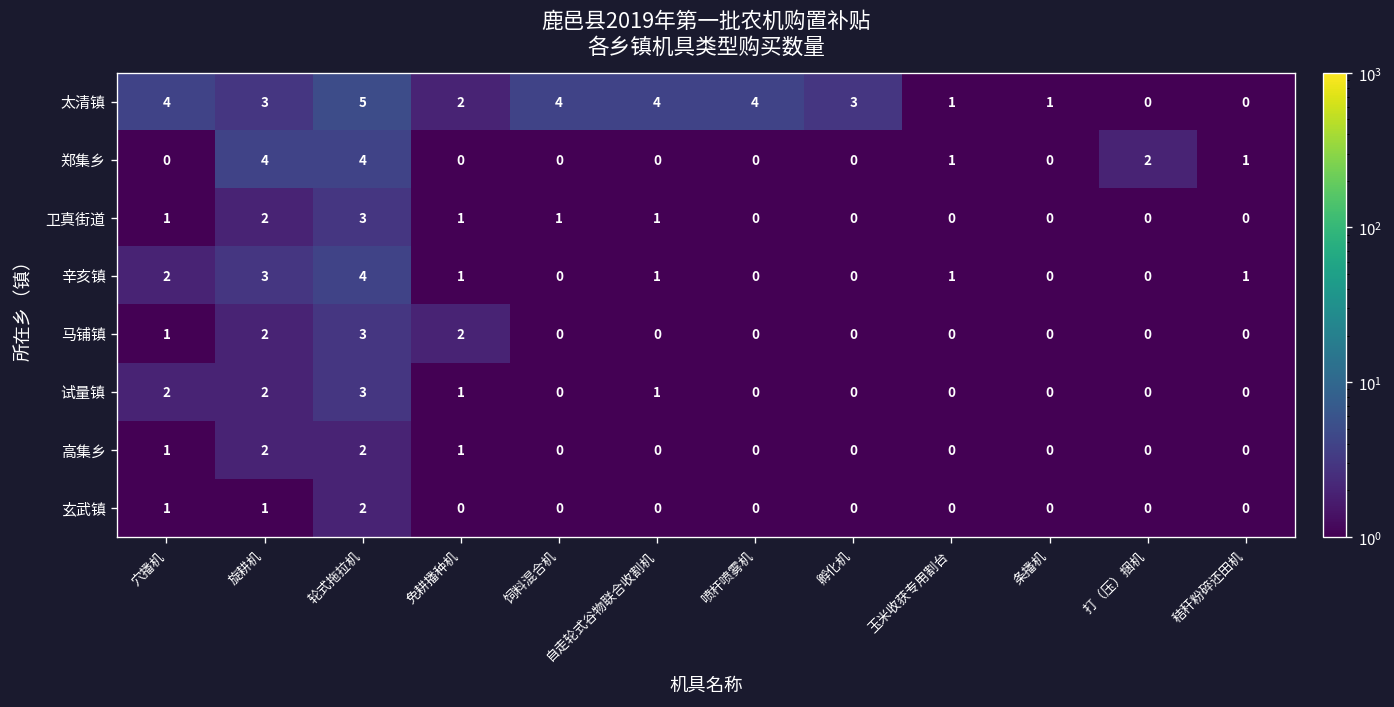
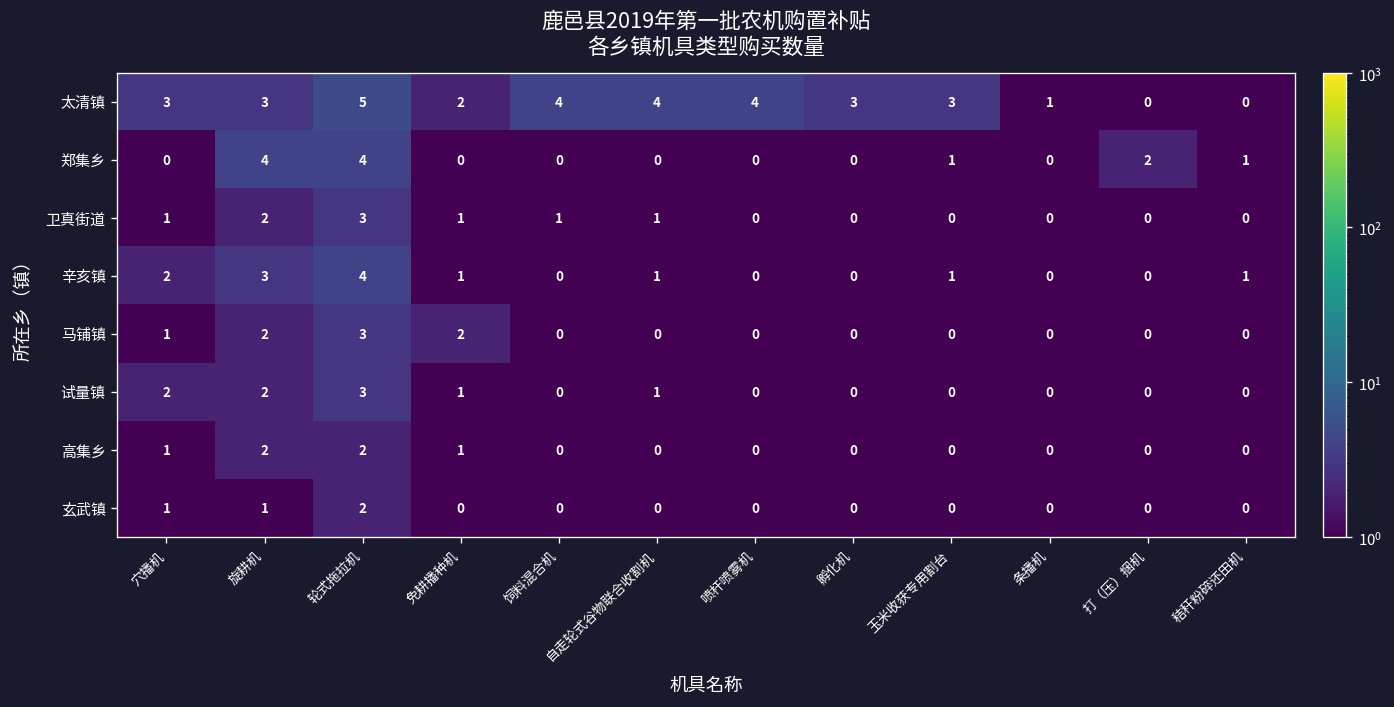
太清镇, 穴播机: 4 -> 3
太清镇, 玉米收获专用割台: 1 -> 3
